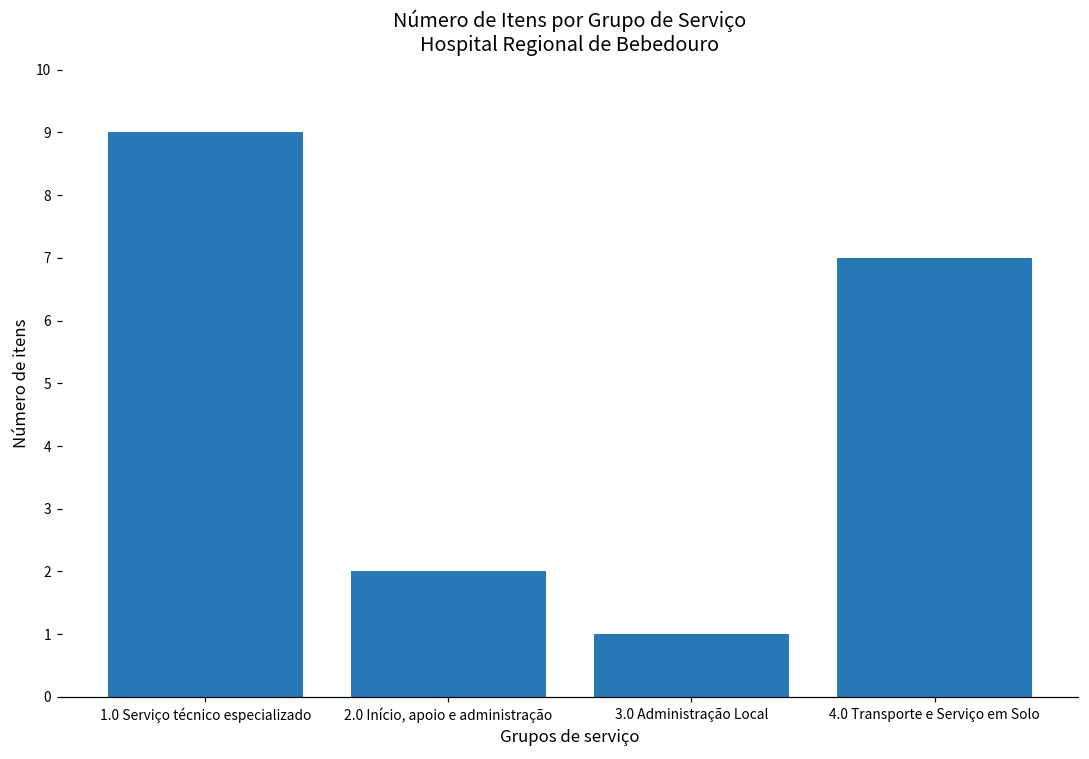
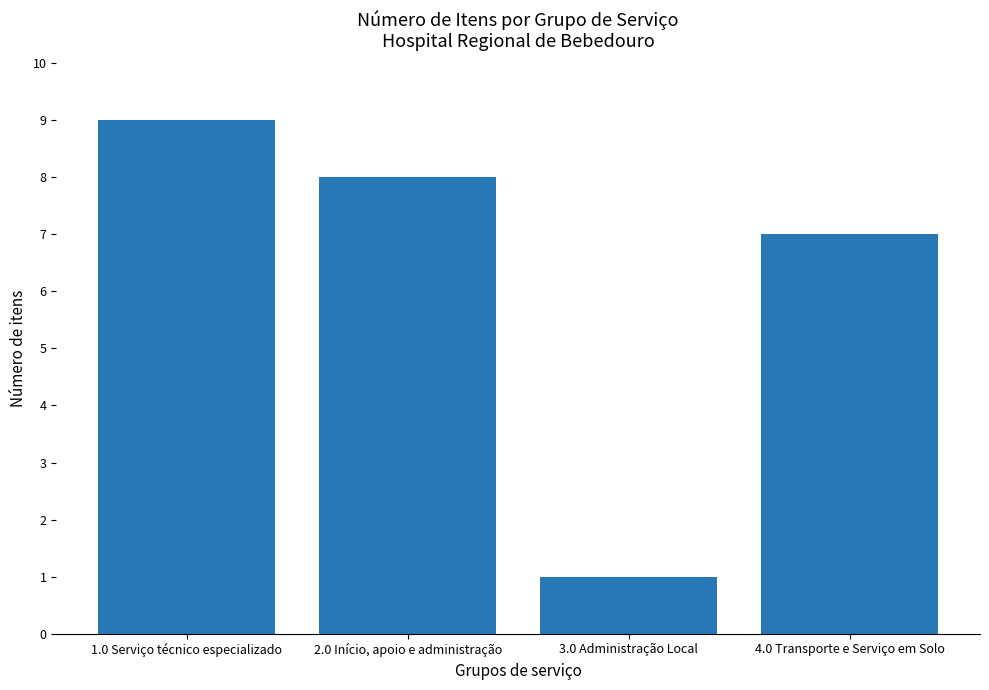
2.0 Início, apoio e administração: 2 -> 8
